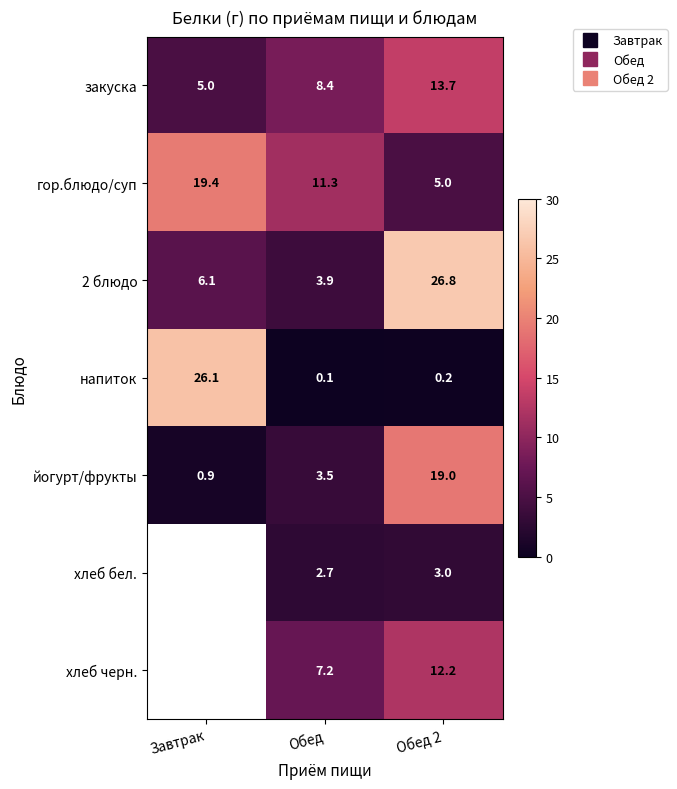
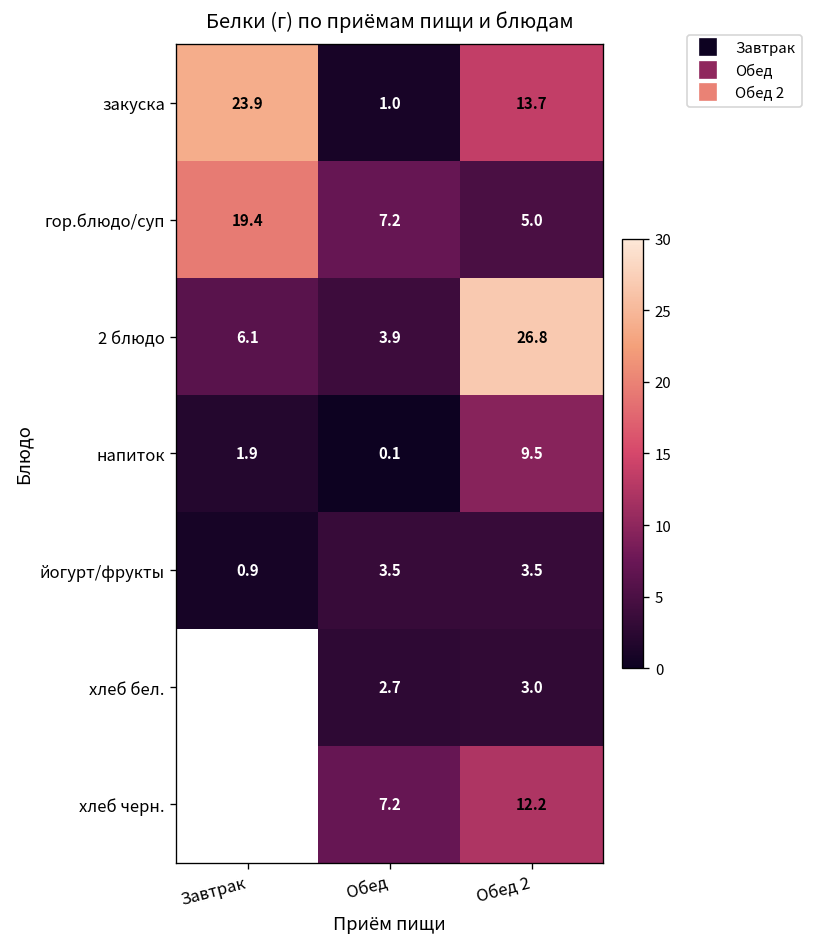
закуска, Завтрак: 5.0 -> 23.9
закуска, Обед: 8.4 -> 1.0
гор.блюдо/суп, Обед: 11.3 -> 7.2
напиток, Завтрак: 26.1 -> 1.9
напиток, Обед 2: 0.2 -> 9.5
йогурт/фрукты, Обед 2: 19.0 -> 3.5
